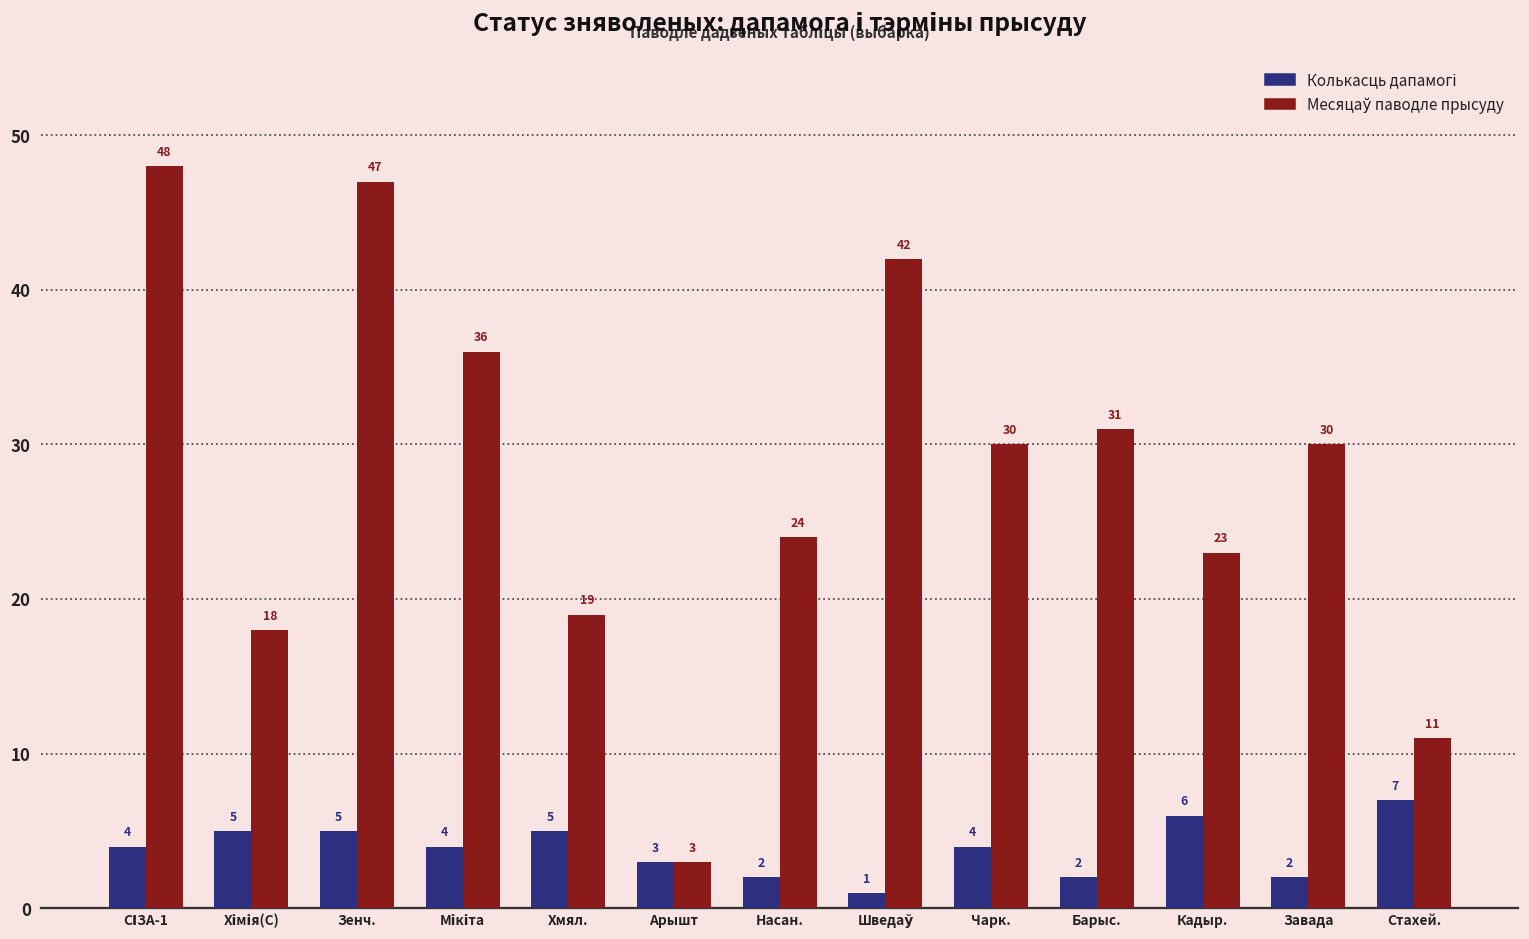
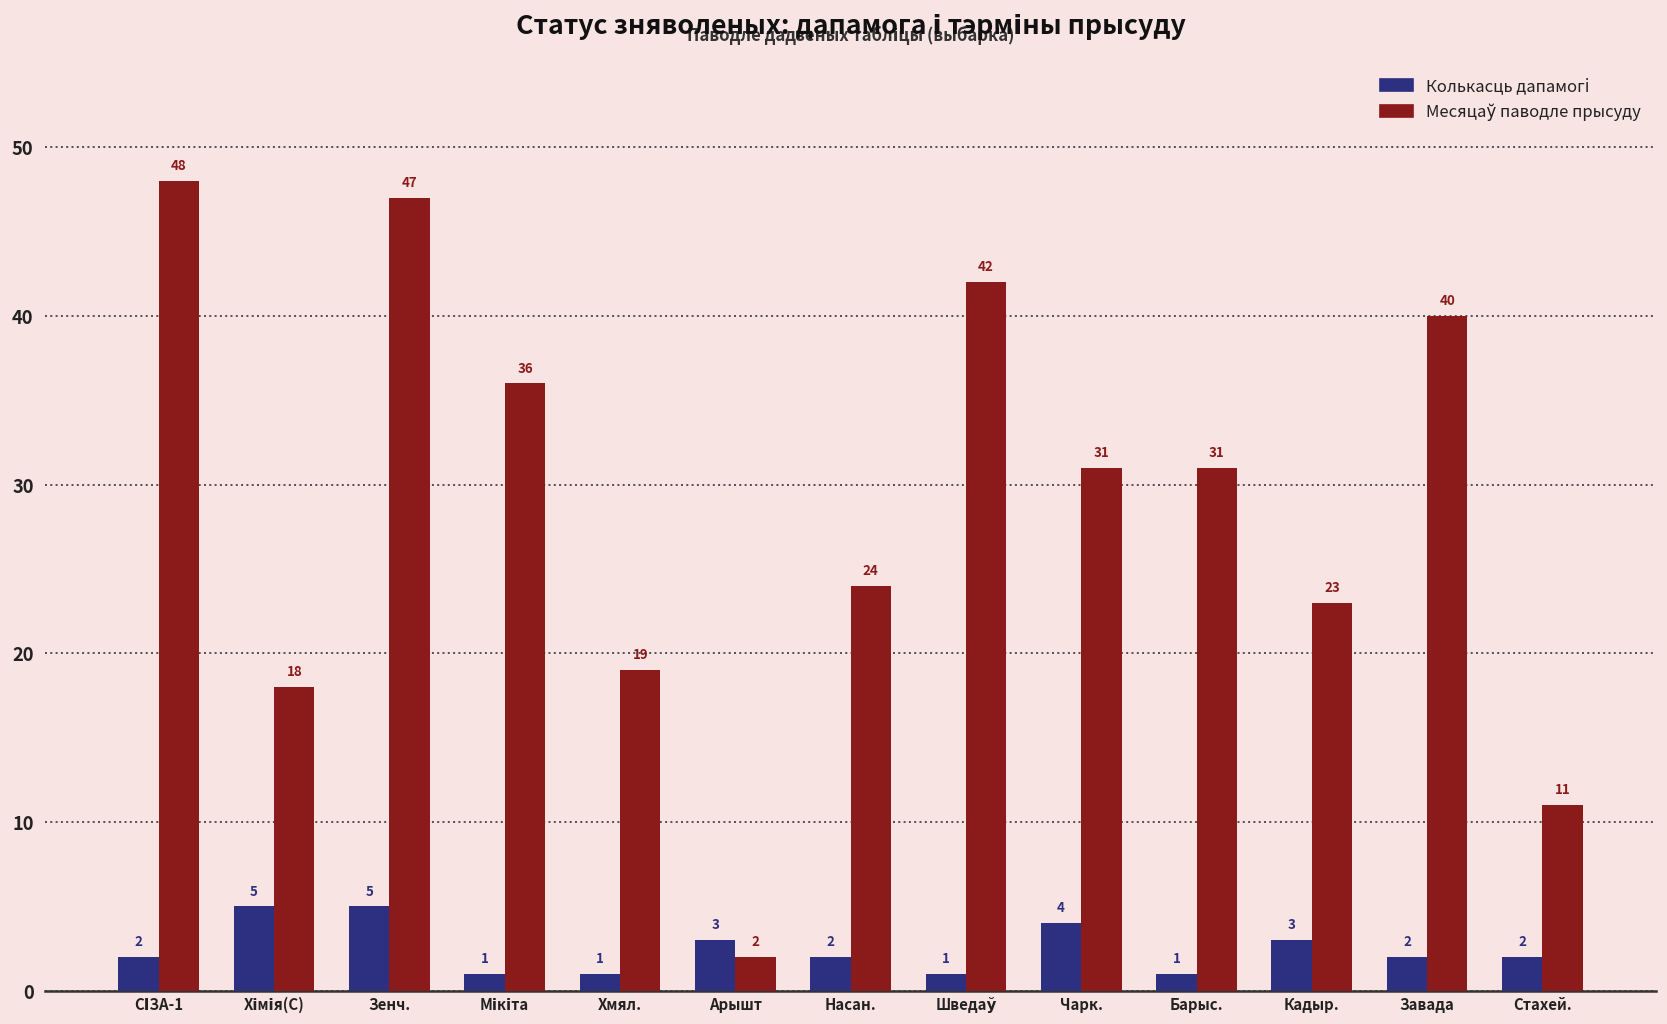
Колькасць дапамогі, СІЗА-1: 4 -> 2
Колькасць дапамогі, Мікіта: 4 -> 1
Колькасць дапамогі, Хмял.: 5 -> 1
Месяцаў паводле прысуду, Арышт: 3 -> 2
Месяцаў паводле прысуду, Чарк.: 30 -> 31
Колькасць дапамогі, Барыс.: 2 -> 1
Колькасць дапамогі, Кадыр.: 6 -> 3
Месяцаў паводле прысуду, Завада: 30 -> 40
Колькасць дапамогі, Стахей.: 7 -> 2
